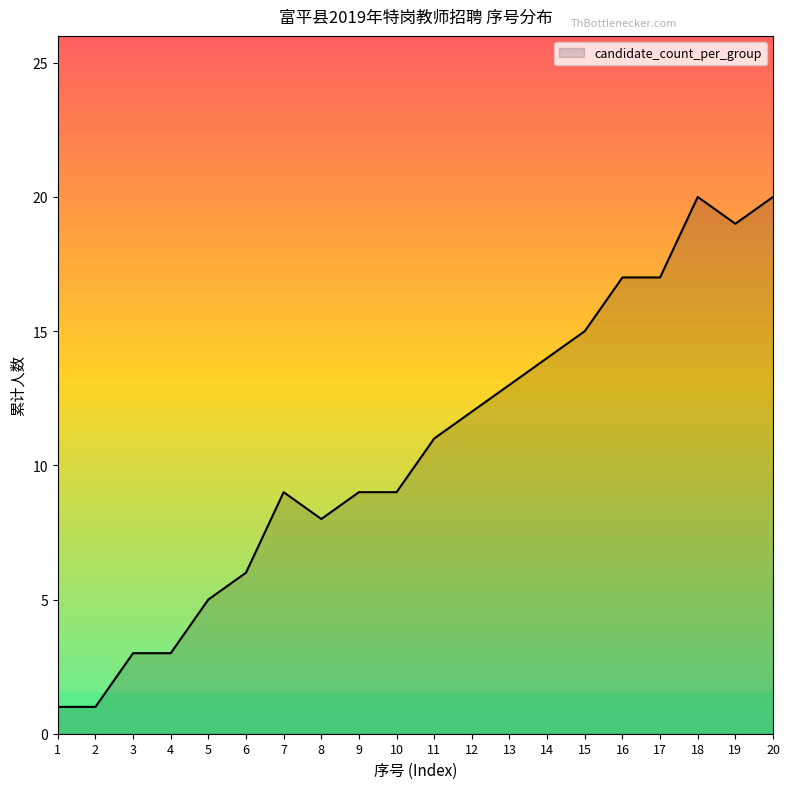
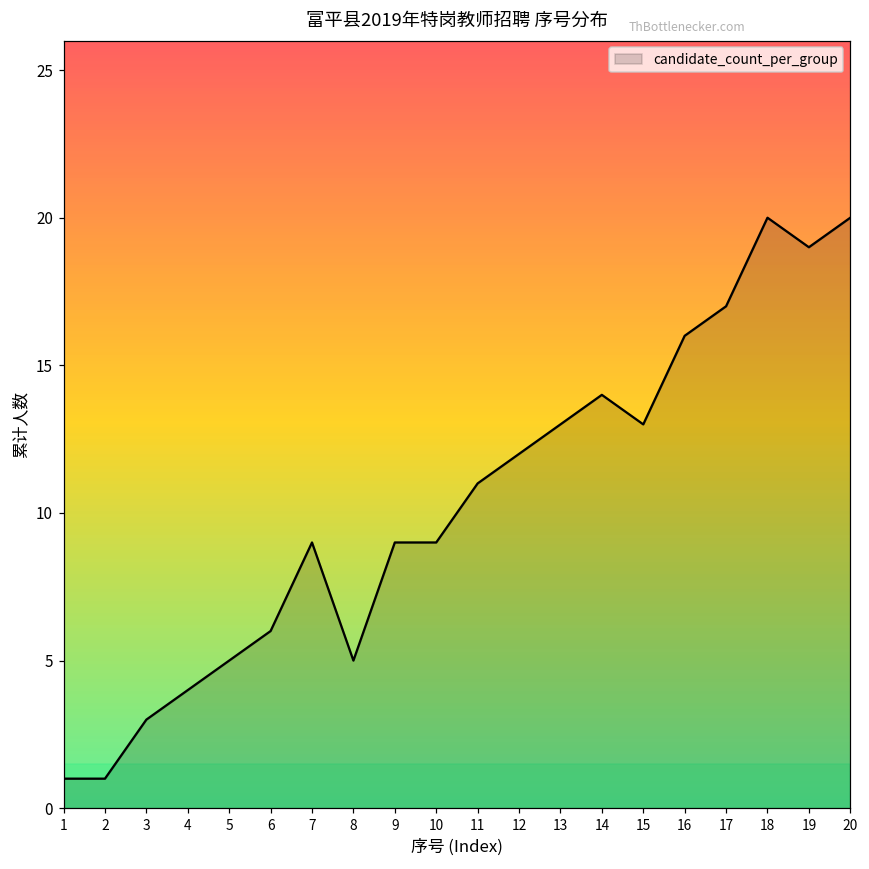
4: 3 -> 4
8: 8 -> 5
15: 15 -> 13
16: 17 -> 16
